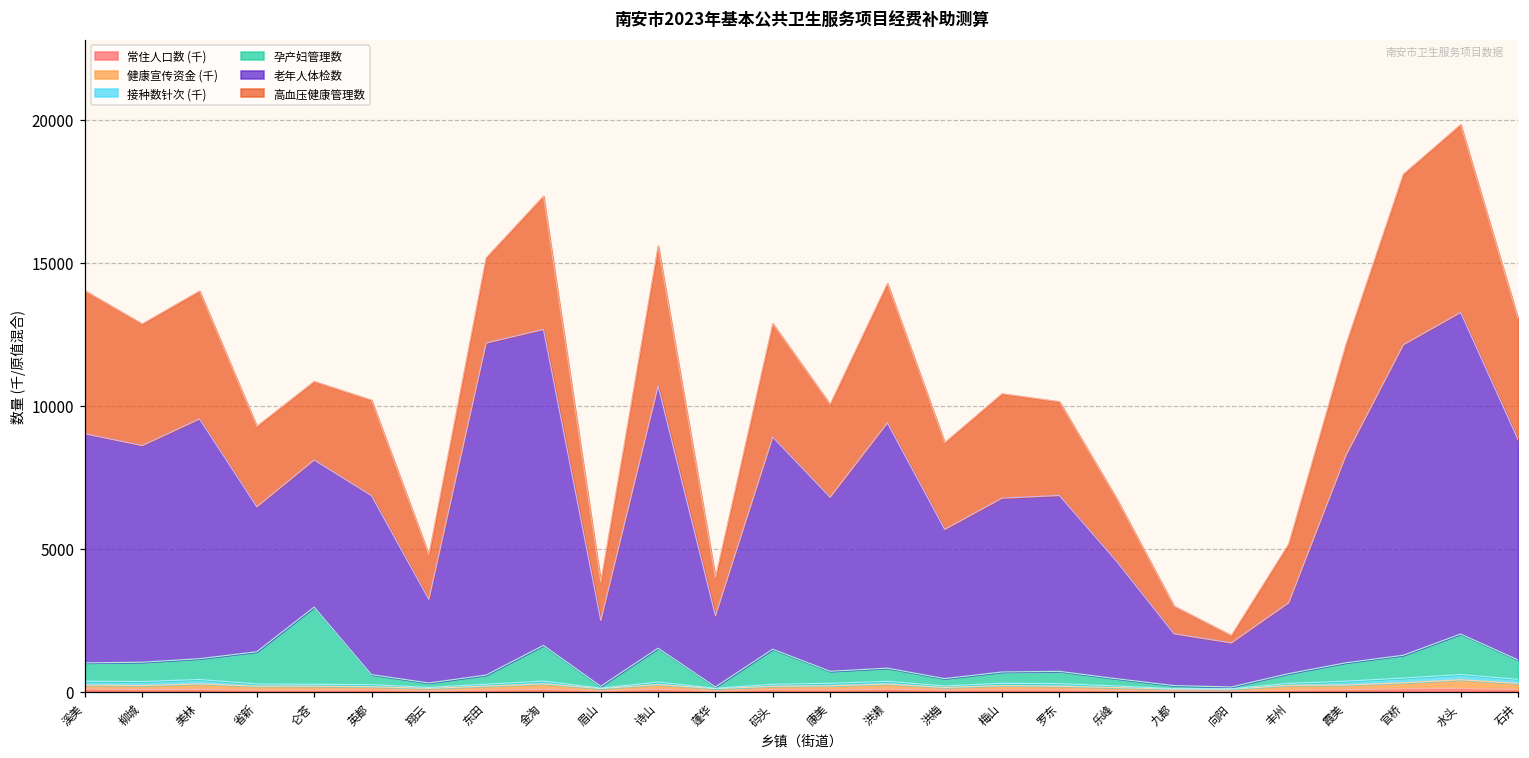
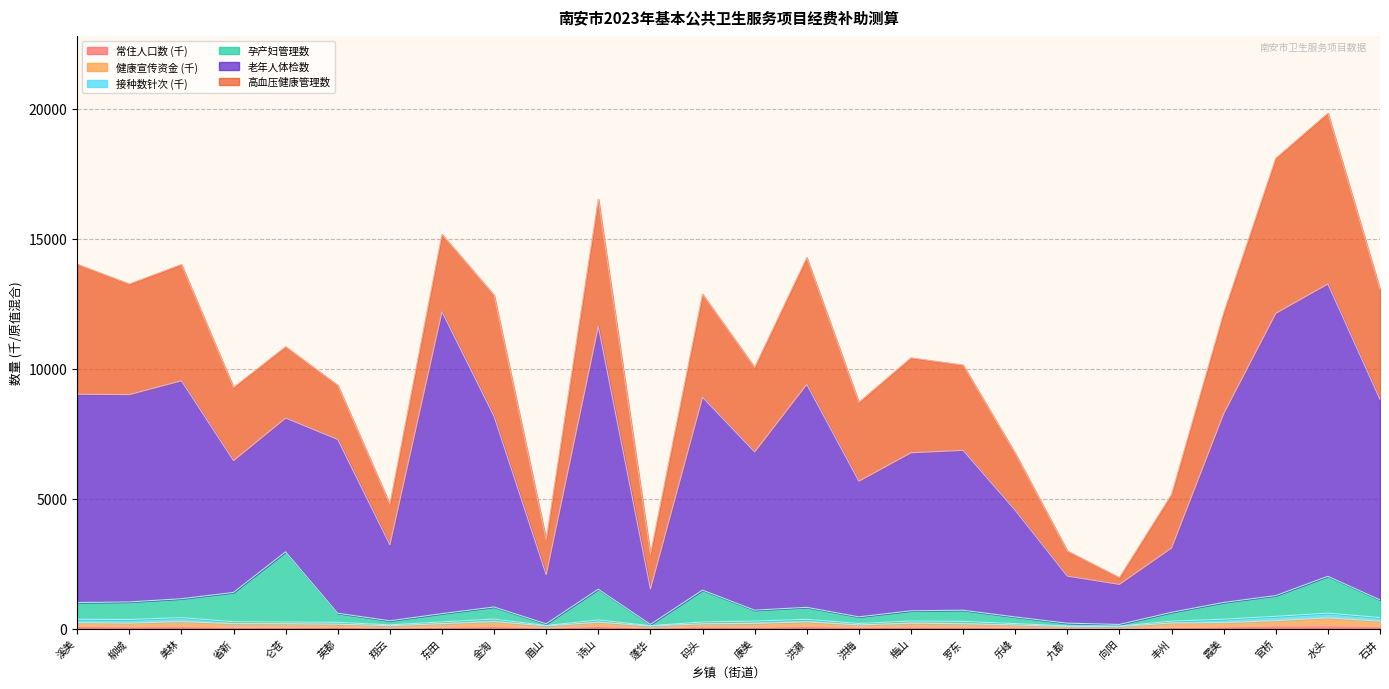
老年人体检数, 柳城: 7600 -> 8000
老年人体检数, 英都: 6300 -> 6700
高血压健康管理数, 英都: 3300 -> 2100
孕产妇管理数, 金淘: 1200 -> 500
老年人体检数, 金淘: 11100 -> 7300
老年人体检数, 眉山: 2300 -> 1900
老年人体检数, 诗山: 9200 -> 10100
老年人体检数, 蓬华: 2500 -> 1400
